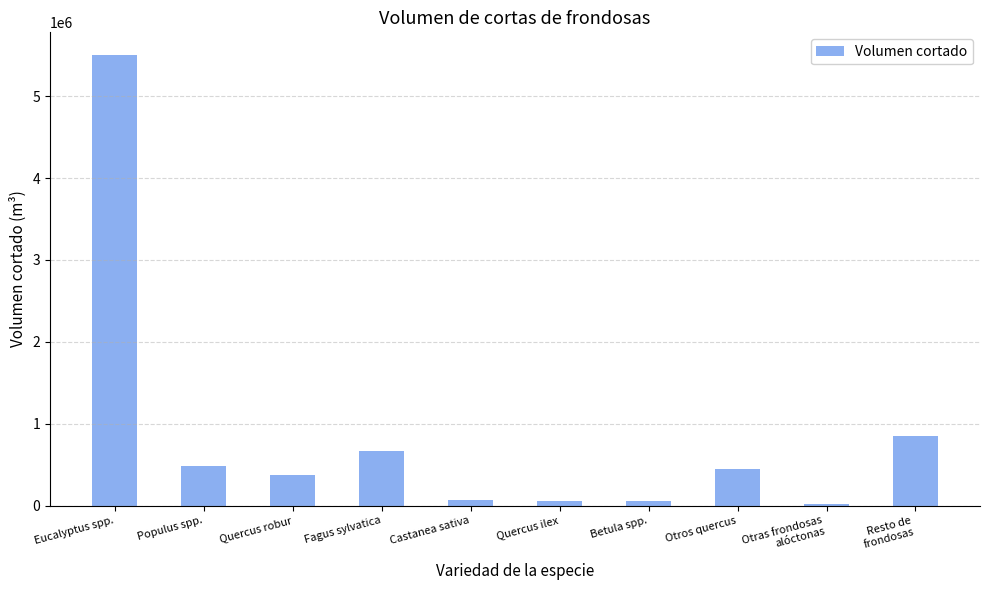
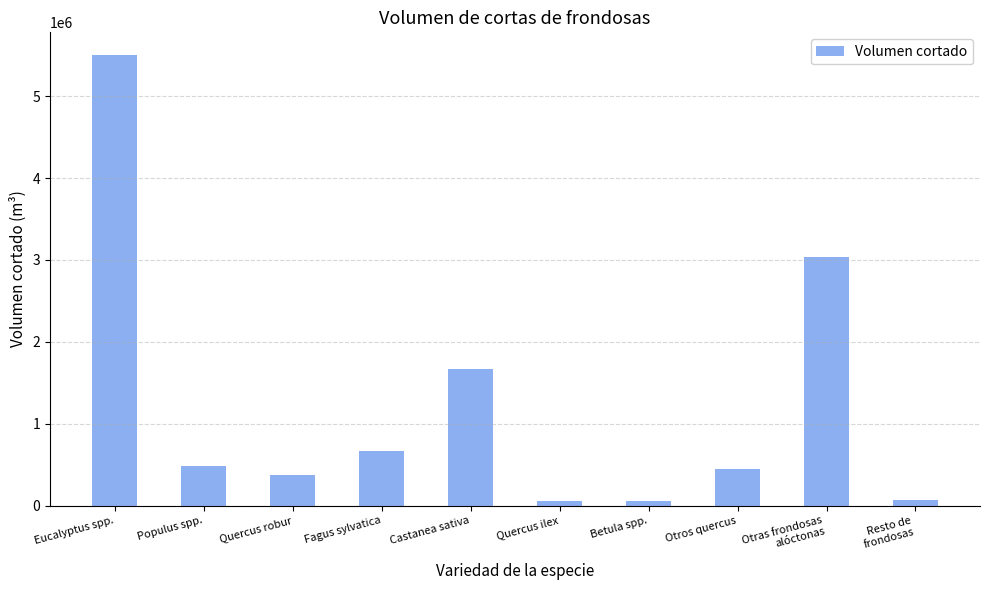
Castanea sativa: 100000 -> 1700000
Otras frondosas alóctonas: 0 -> 3000000
Resto de frondosas: 800000 -> 100000
